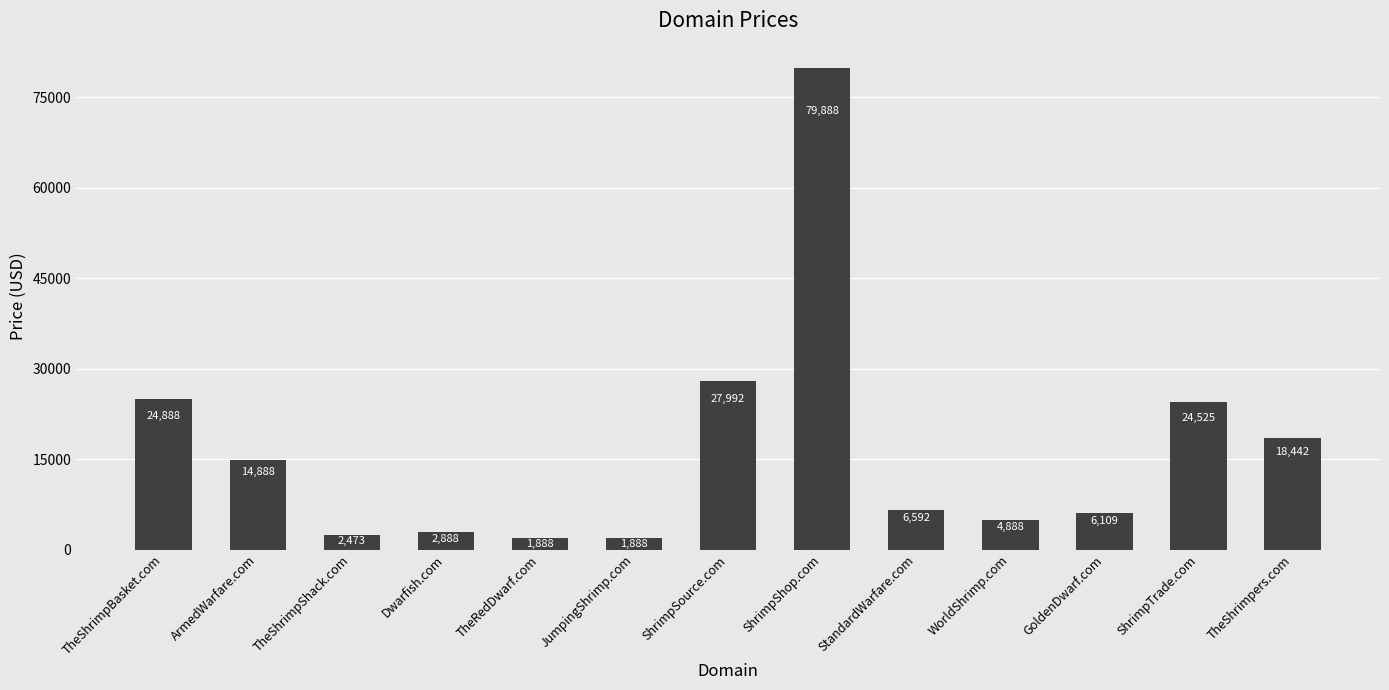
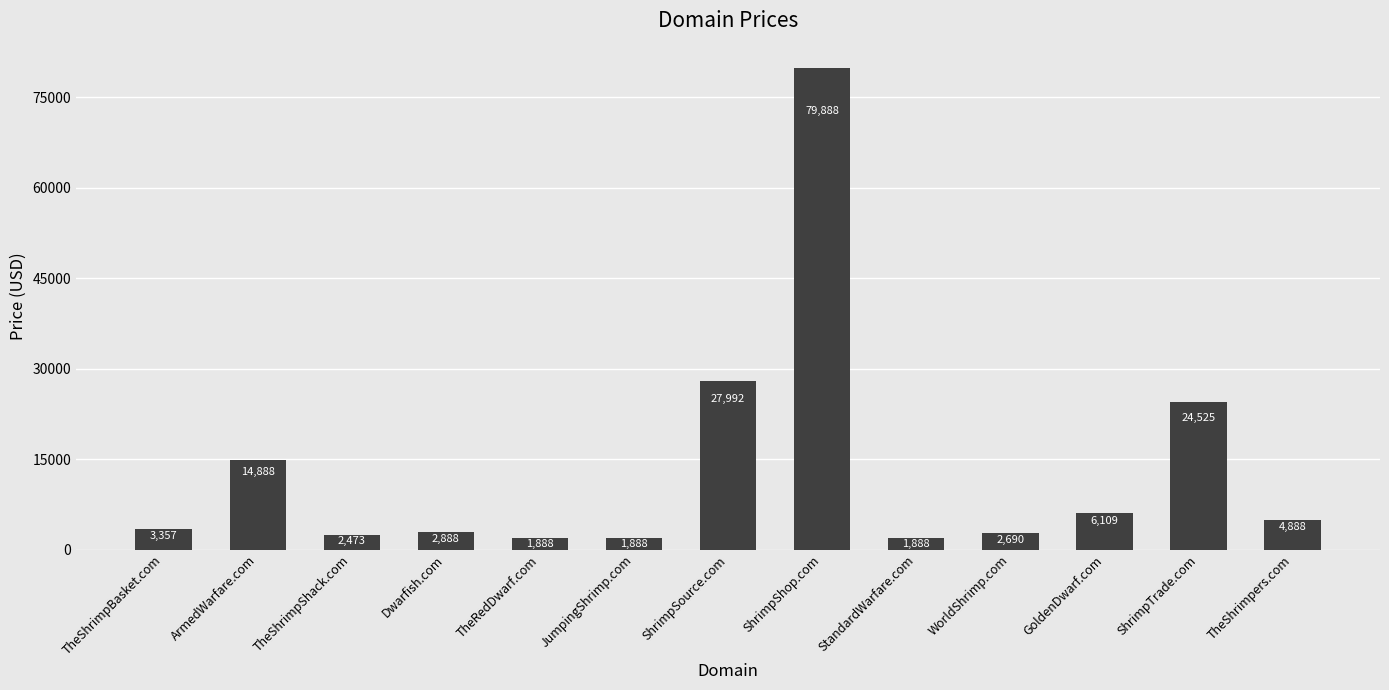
TheShrimpBasket.com: 24,888 -> 3,357
StandardWarfare.com: 6,592 -> 1,888
WorldShrimp.com: 4,888 -> 2,690
TheShrimpers.com: 18,442 -> 4,888
